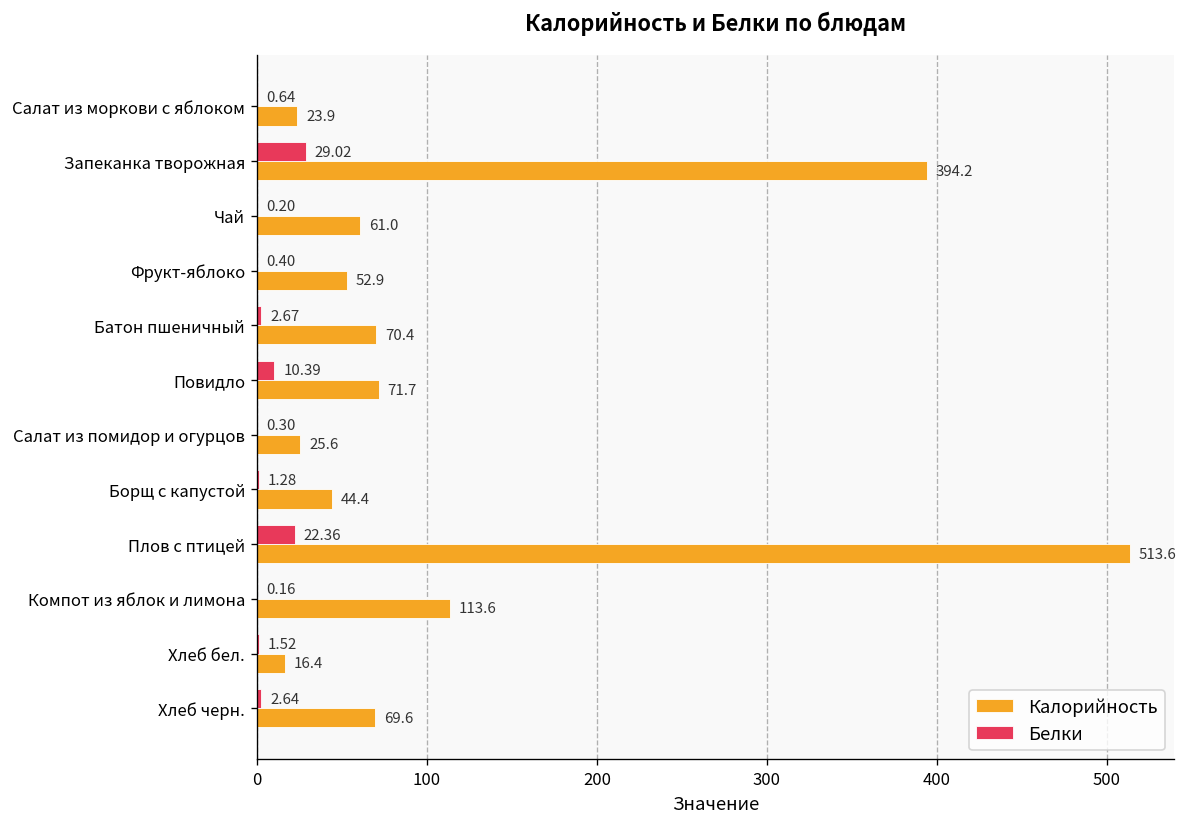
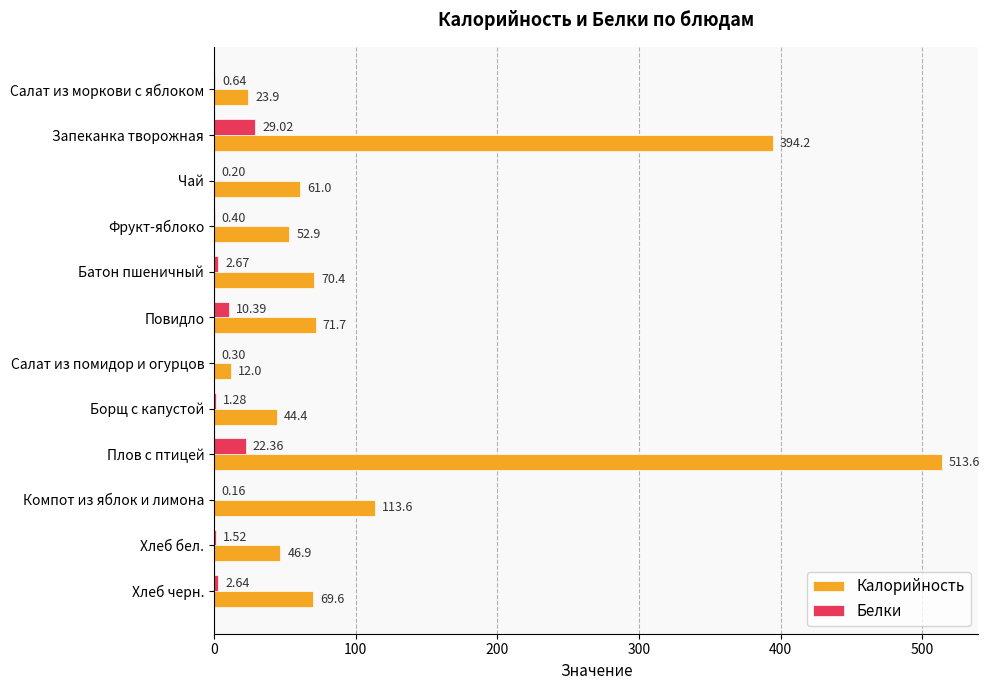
Калорийность, Салат из помидор и огурцов: 25.6 -> 12.0
Калорийность, Хлеб бел.: 16.4 -> 46.9
